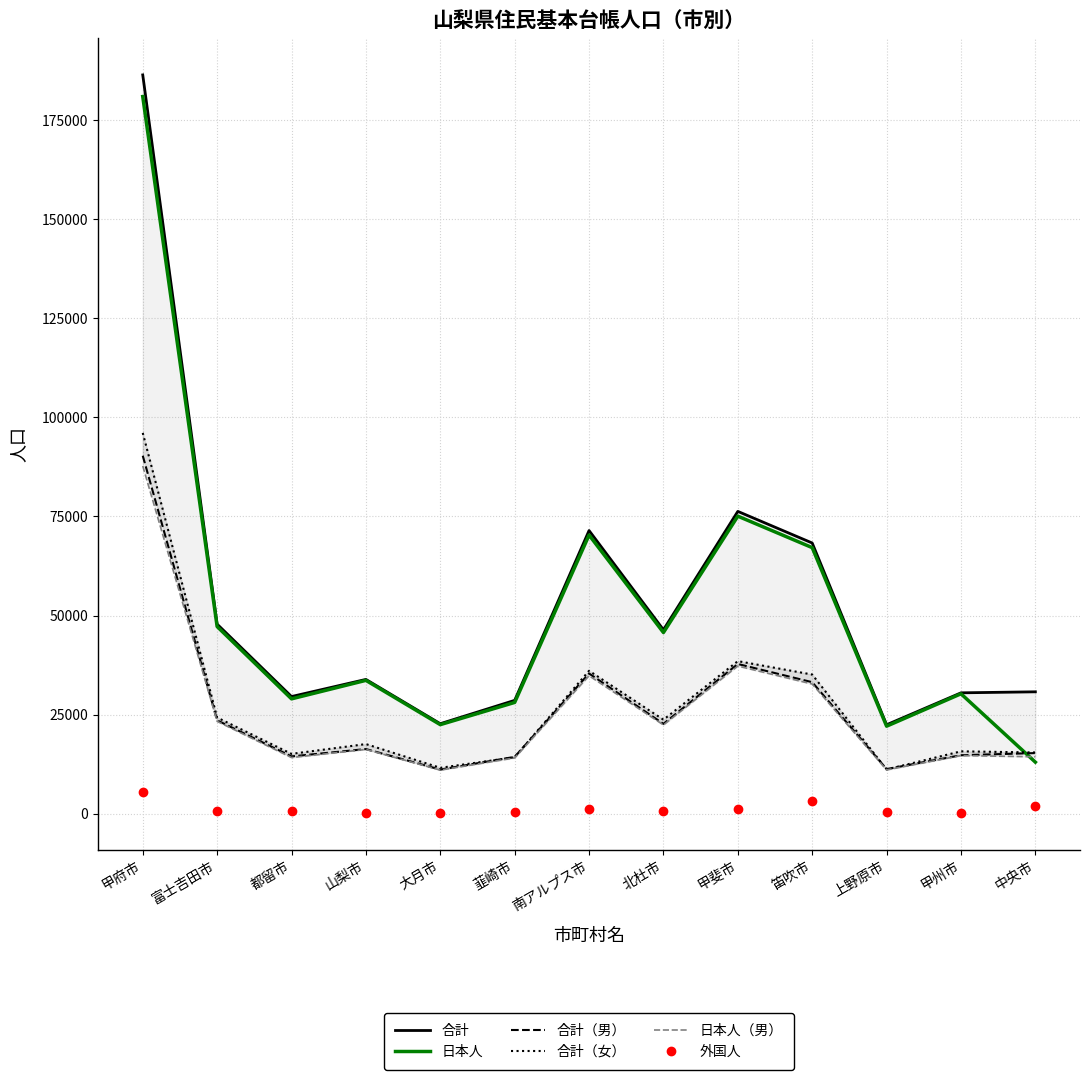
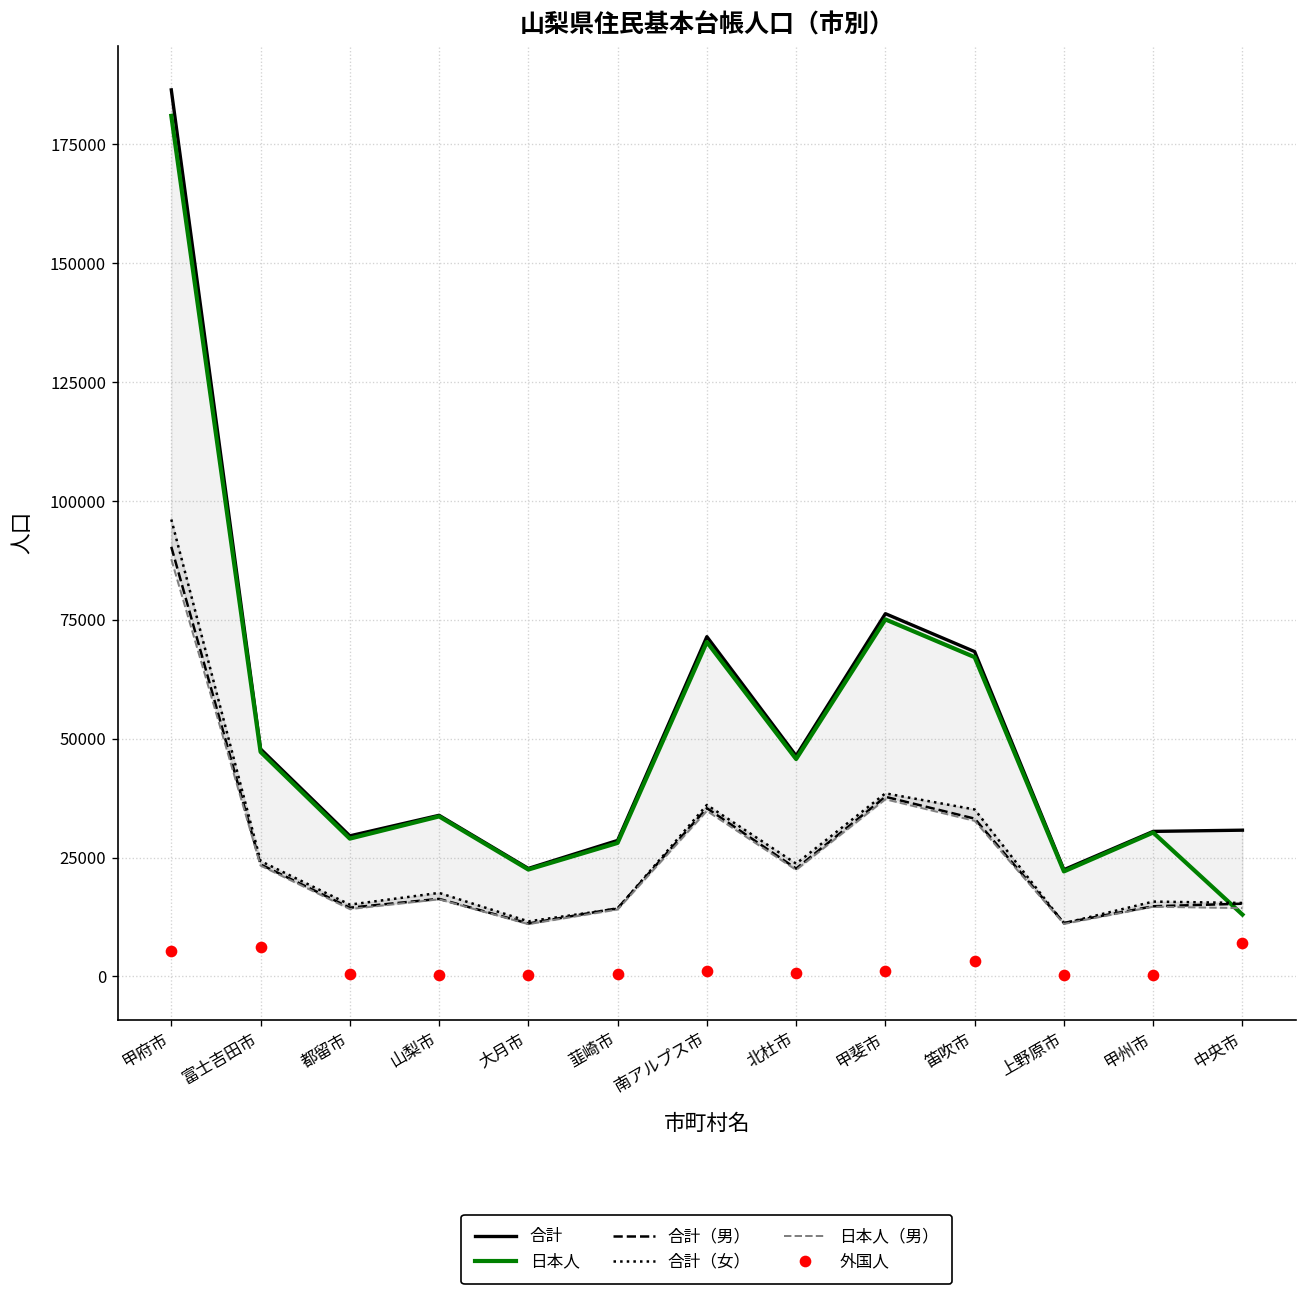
外国人, 富士吉田市: 1000 -> 6000
外国人, 中央市: 2000 -> 7000
